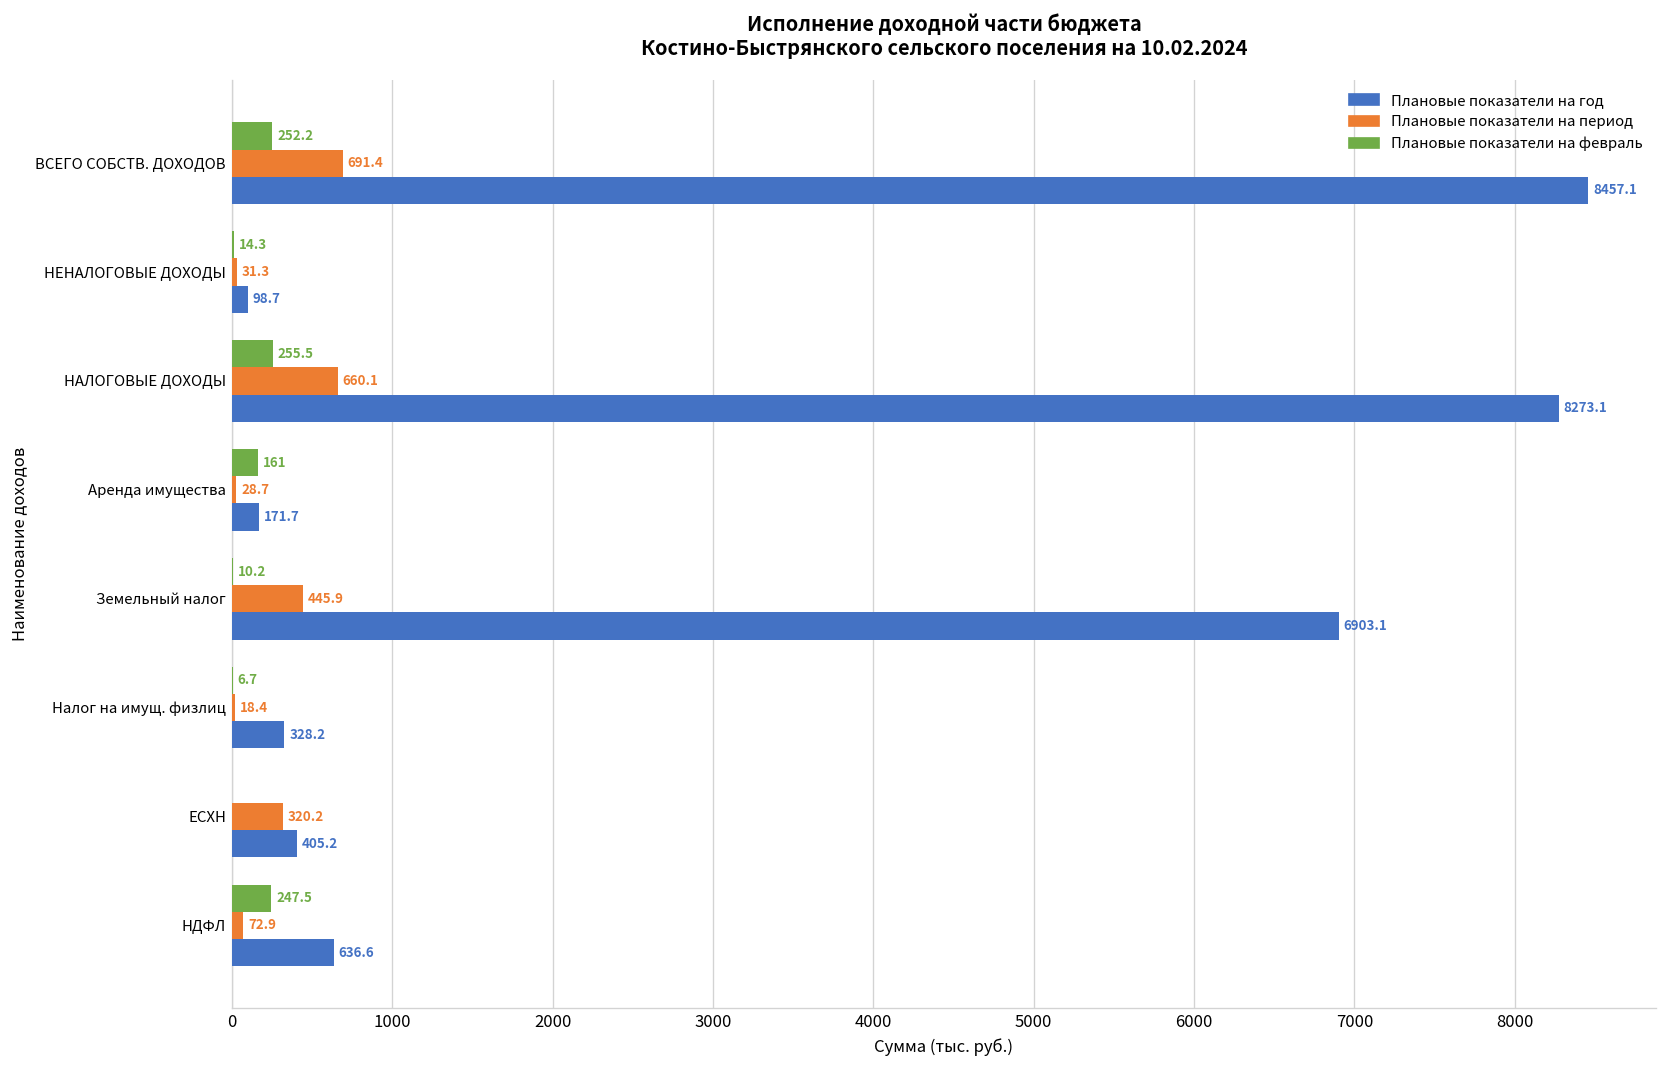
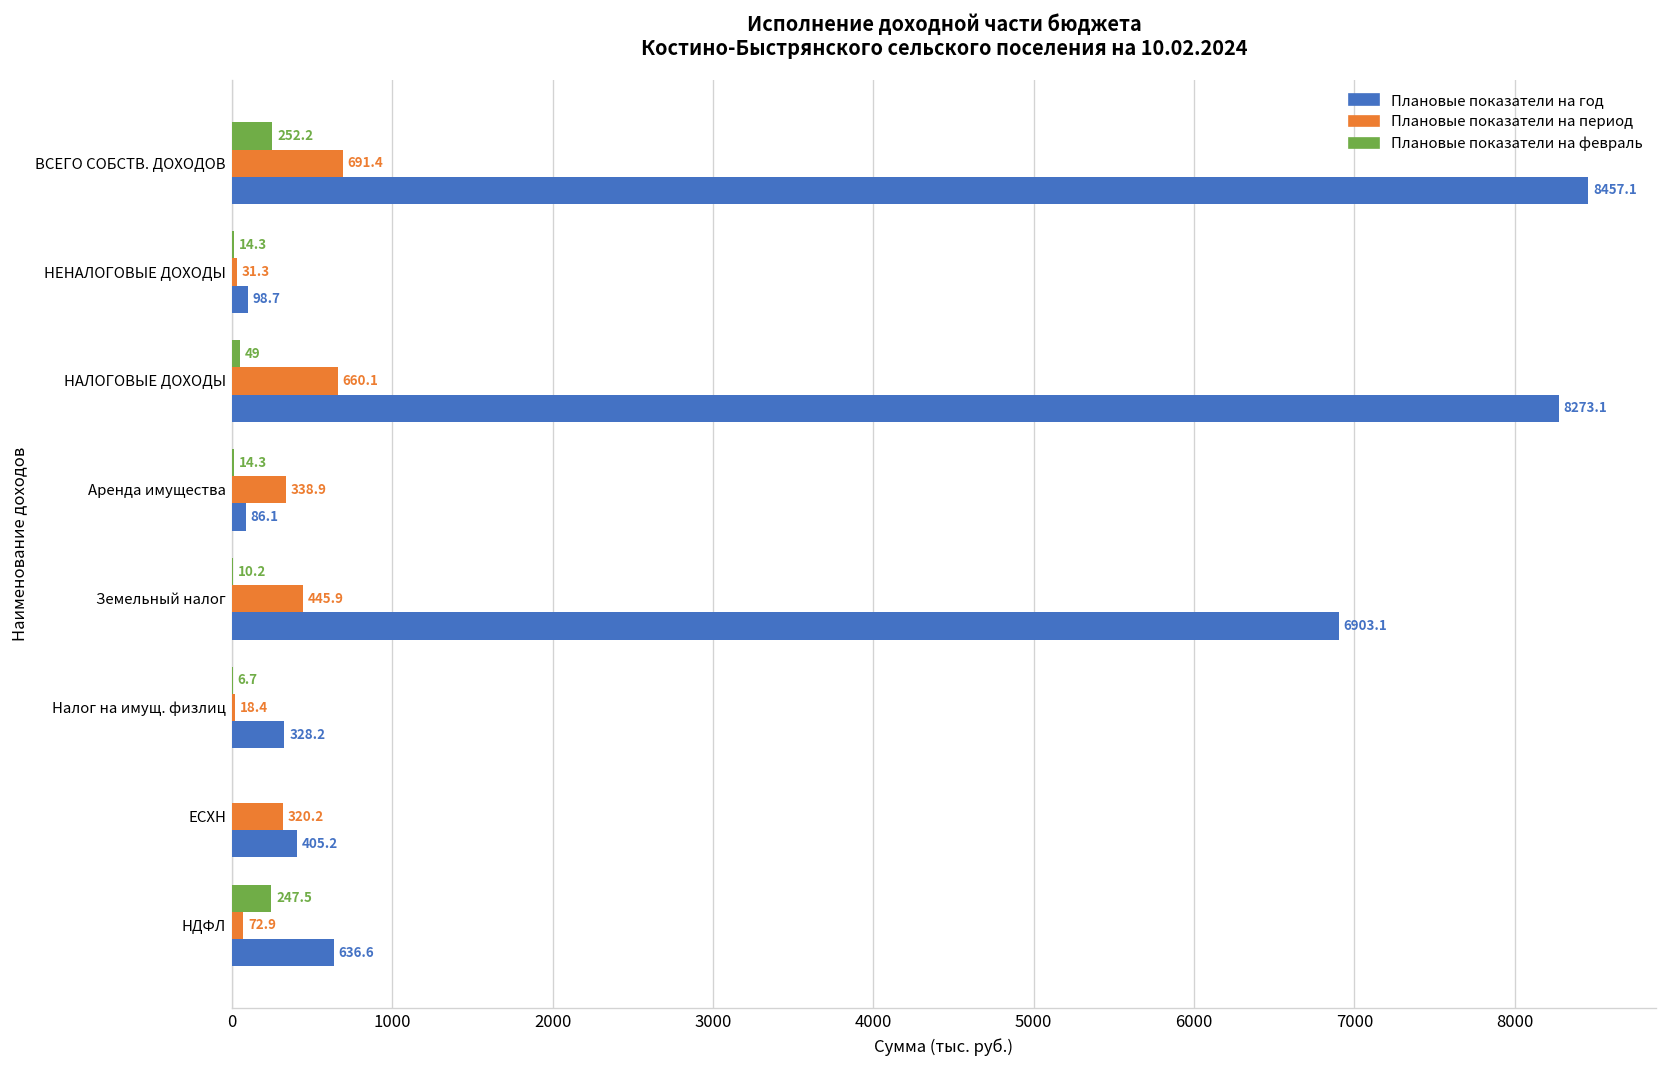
Плановые показатели на февраль, НАЛОГОВЫЕ ДОХОДЫ: 255.5 -> 49
Плановые показатели на февраль, Аренда имущества: 161 -> 14.3
Плановые показатели на период, Аренда имущества: 28.7 -> 338.9
Плановые показатели на год, Аренда имущества: 171.7 -> 86.1
